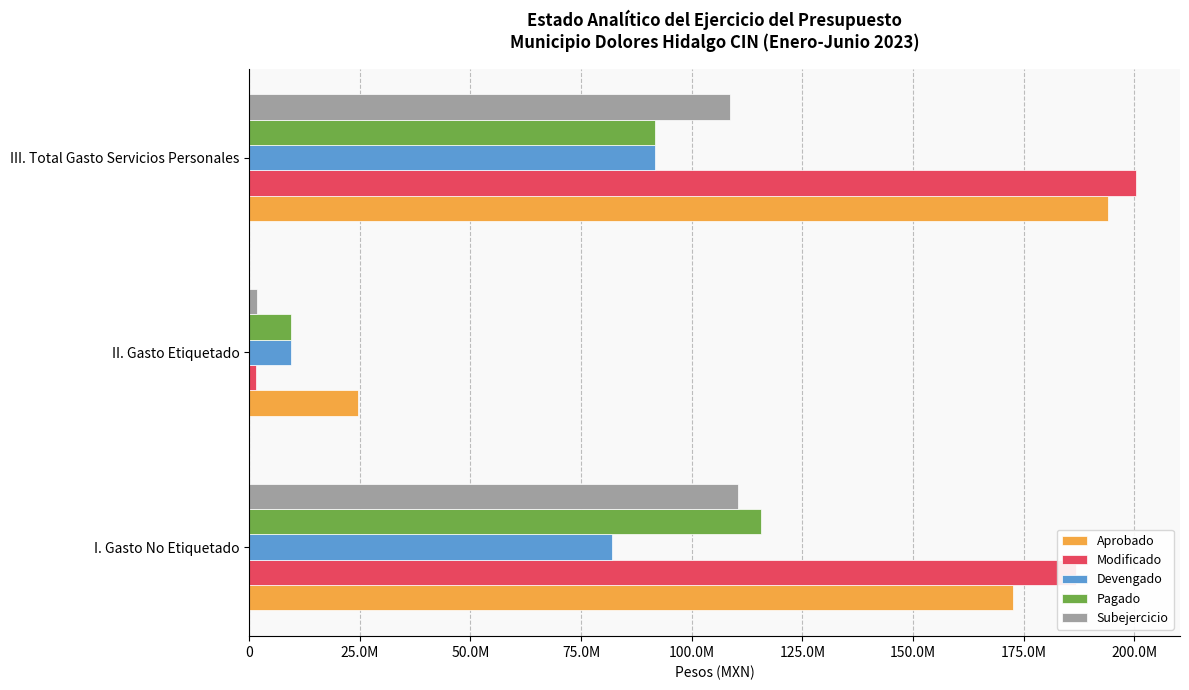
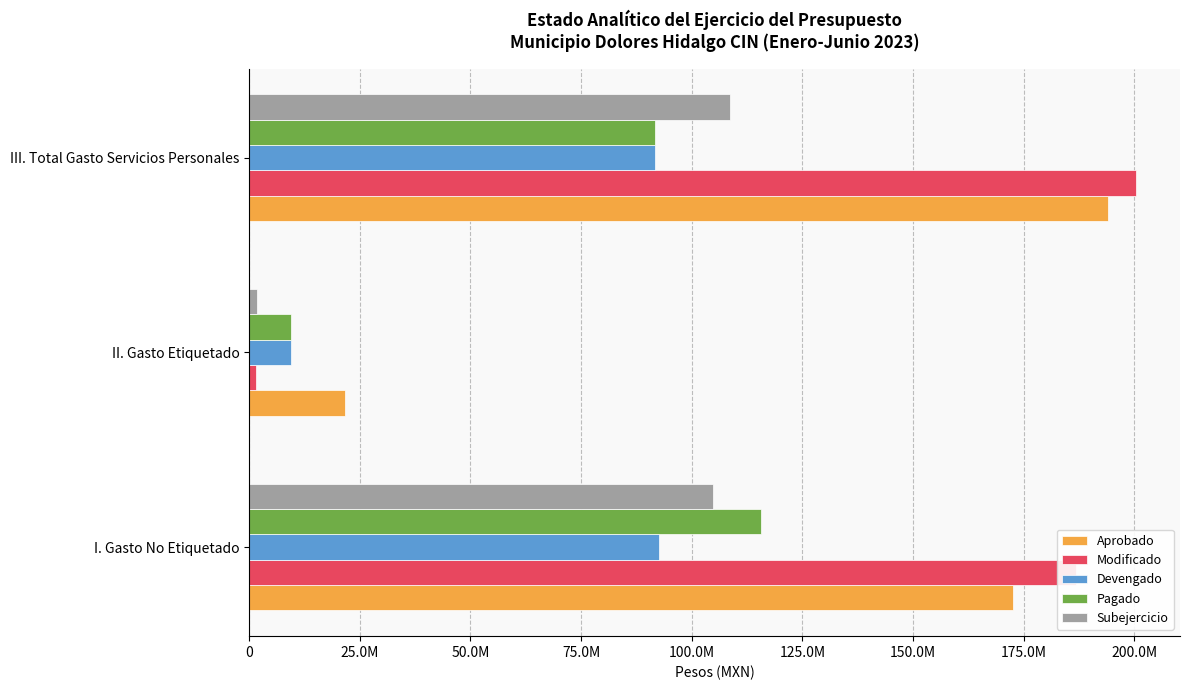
Aprobado, II. Gasto Etiquetado: 25000000 -> 22000000
Subejercicio, I. Gasto No Etiquetado: 111000000 -> 105000000
Devengado, I. Gasto No Etiquetado: 82000000 -> 93000000
